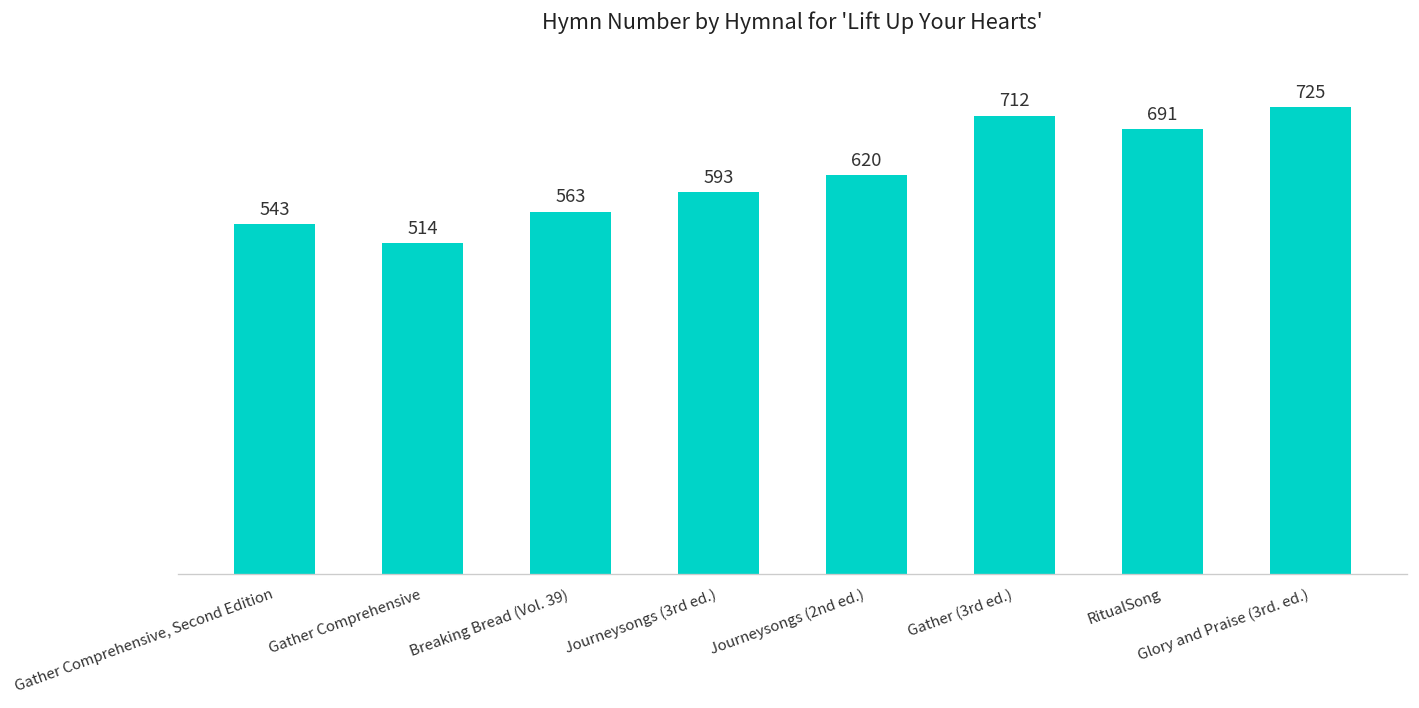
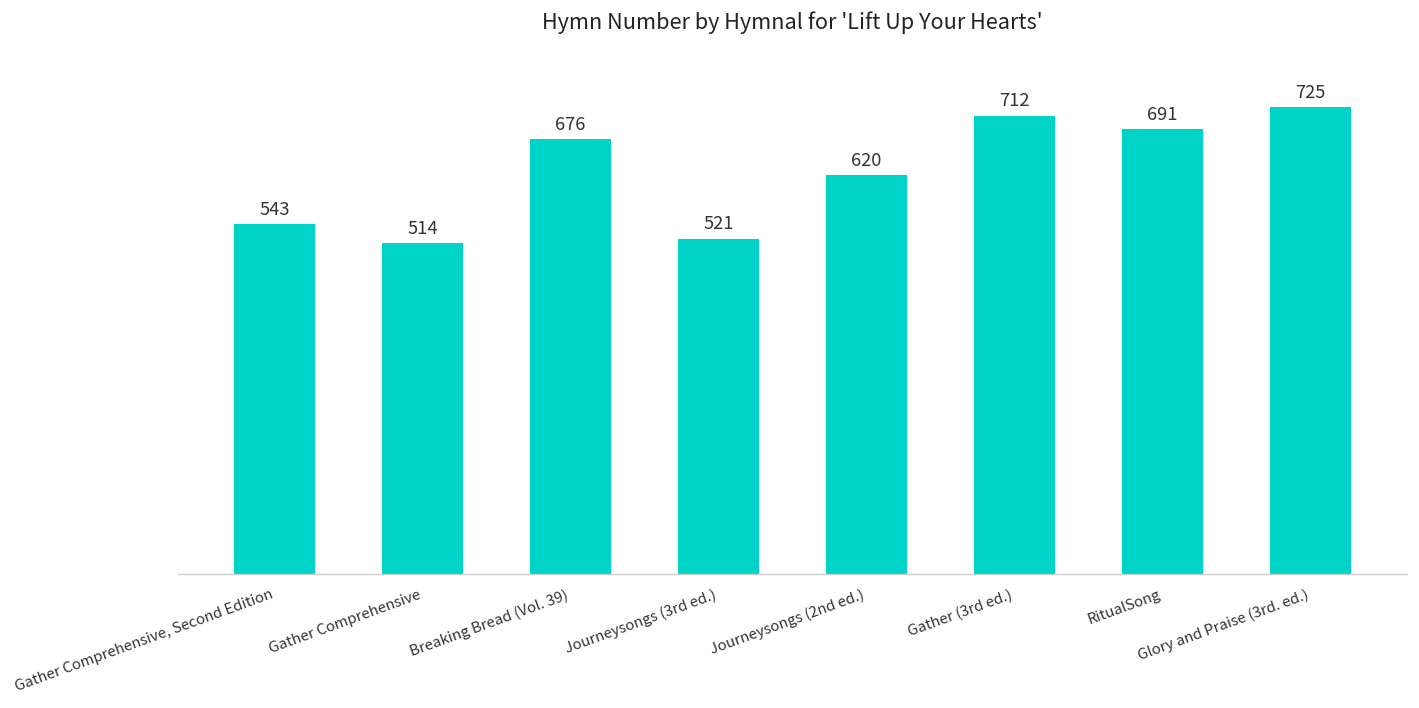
Breaking Bread (Vol. 39): 563 -> 676
Journeysongs (3rd ed.): 593 -> 521
